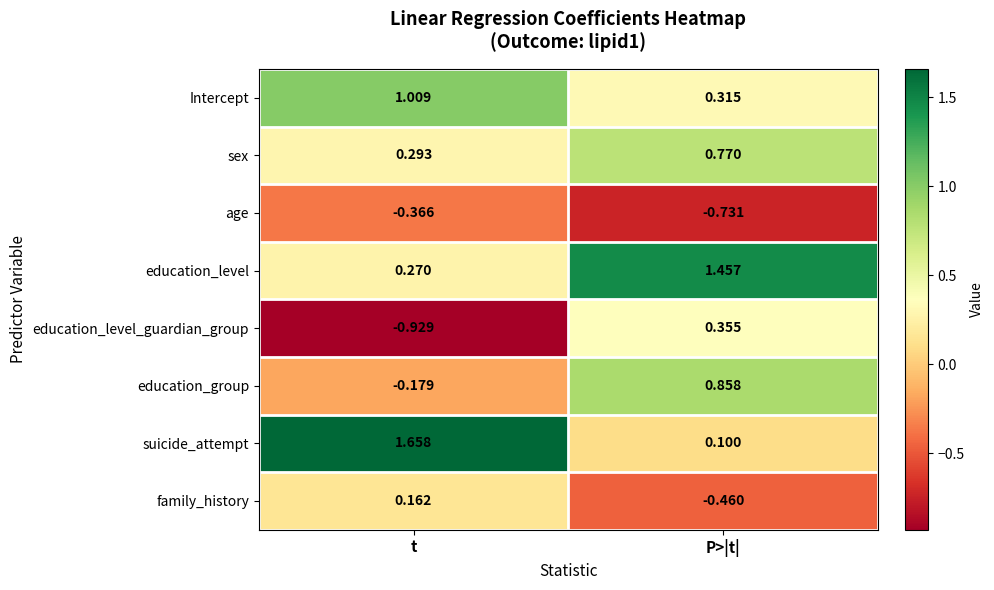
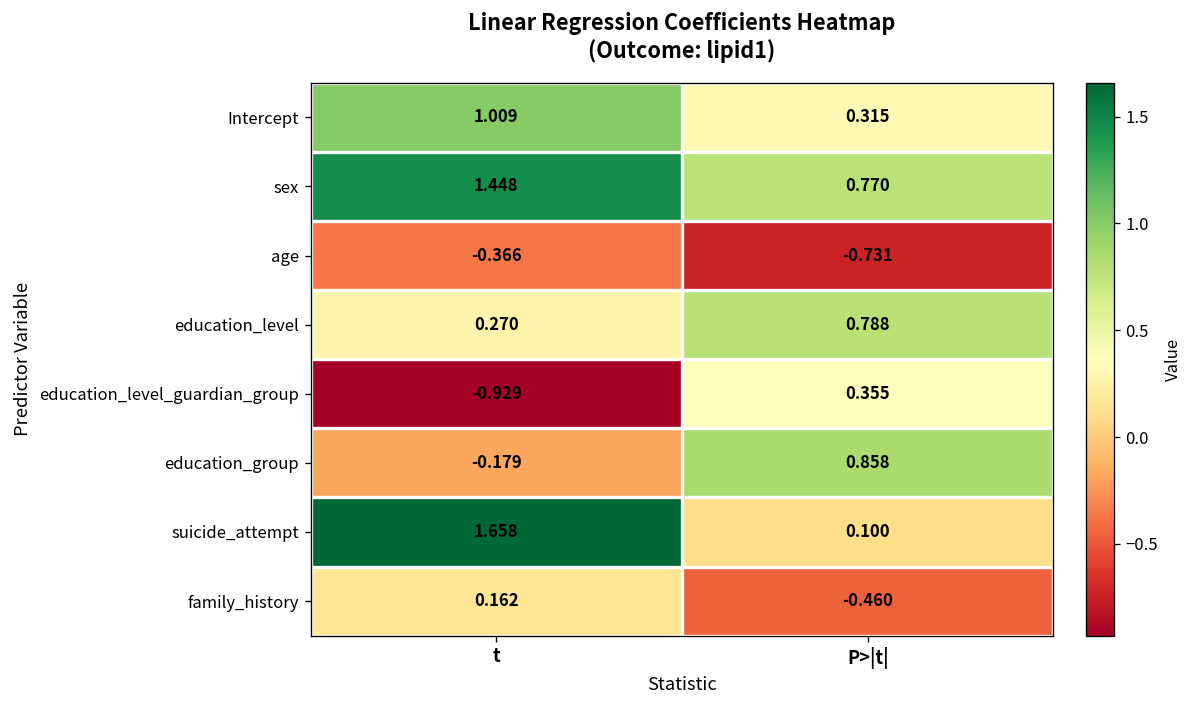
sex, t: 0.293 -> 1.448
education_level, P>|t|: 1.457 -> 0.788
